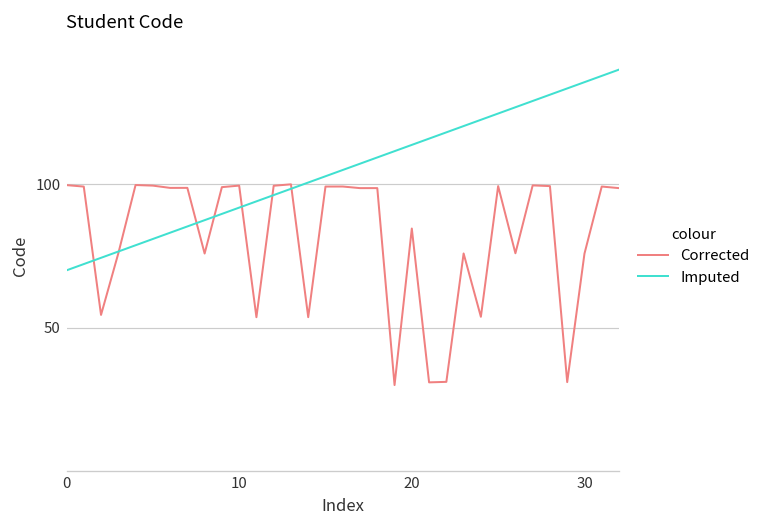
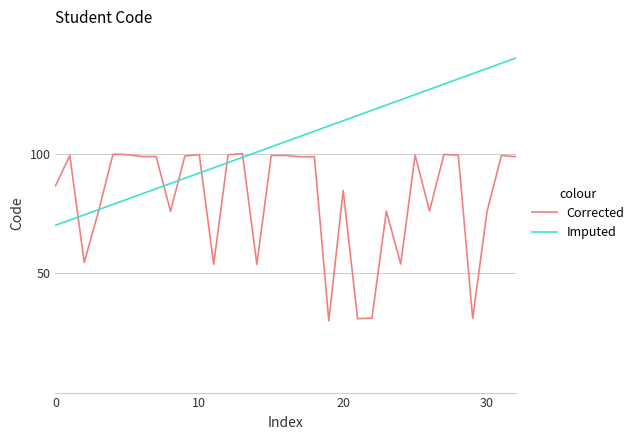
Corrected, 0: 100 -> 86
